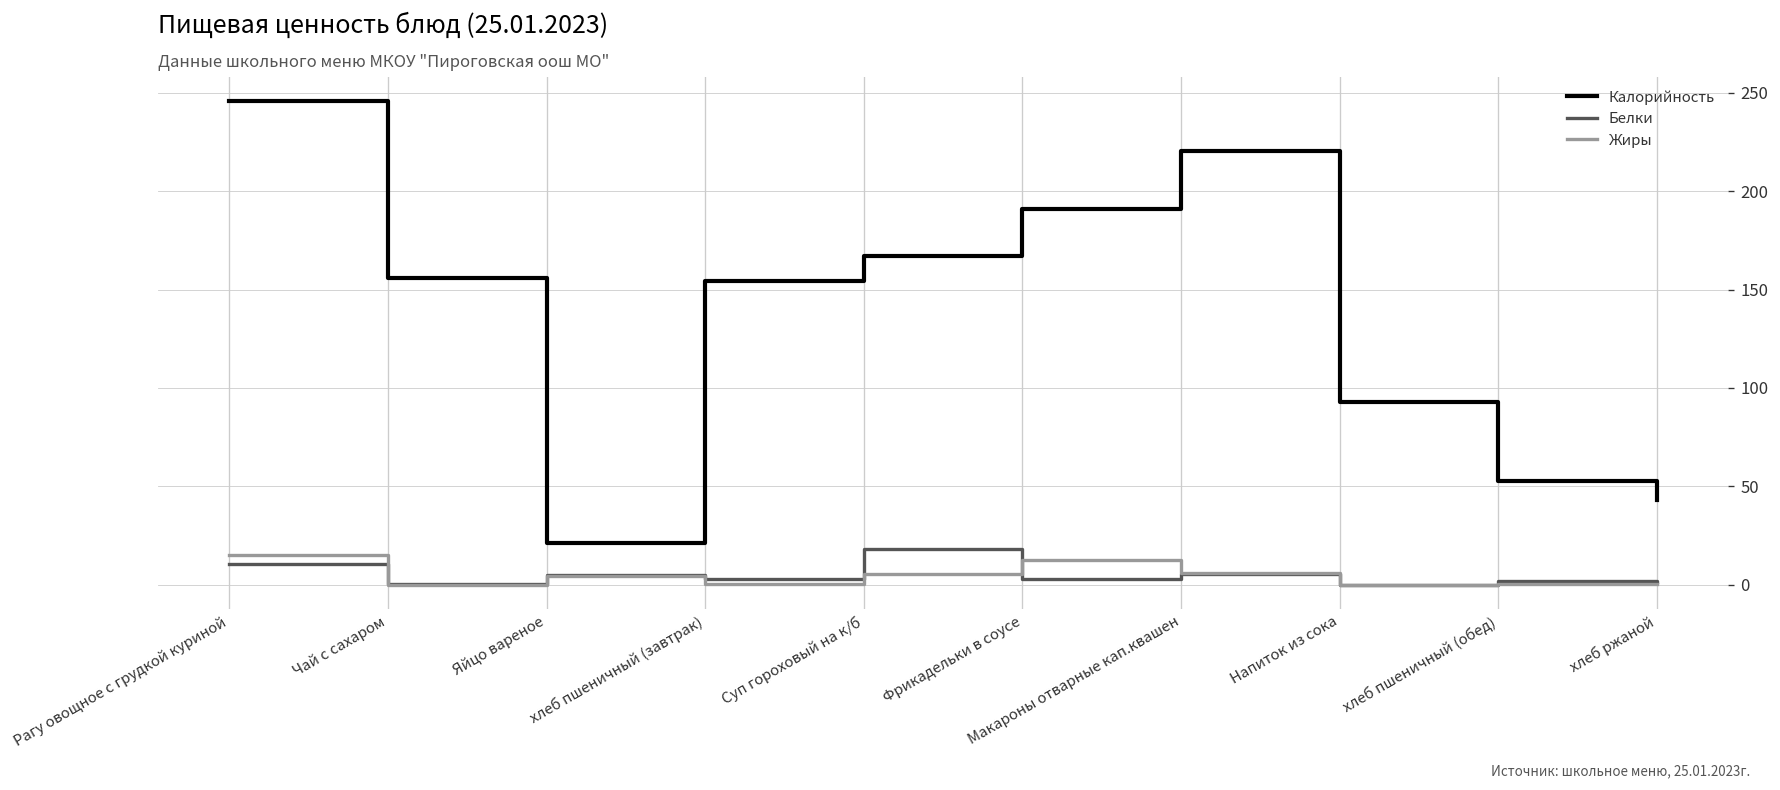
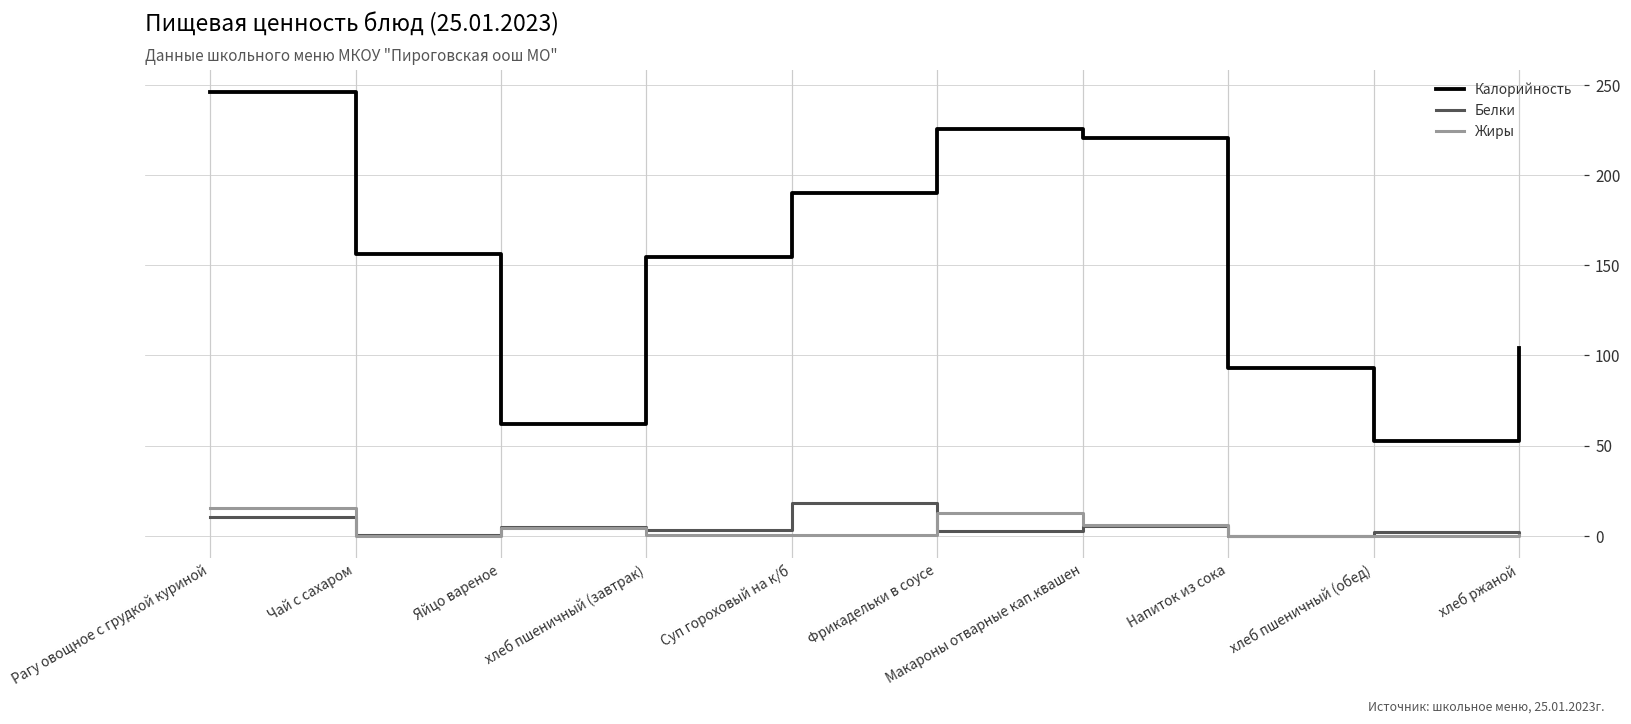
Калорийность, Яйцо вареное: 21 -> 62
Калорийность, Суп гороховый на к/б: 167 -> 190
Жиры, Суп гороховый на к/б: 6 -> 1
Калорийность, Фрикадельки в соусе: 191 -> 225
Калорийность, хлеб ржаной: 43 -> 104
